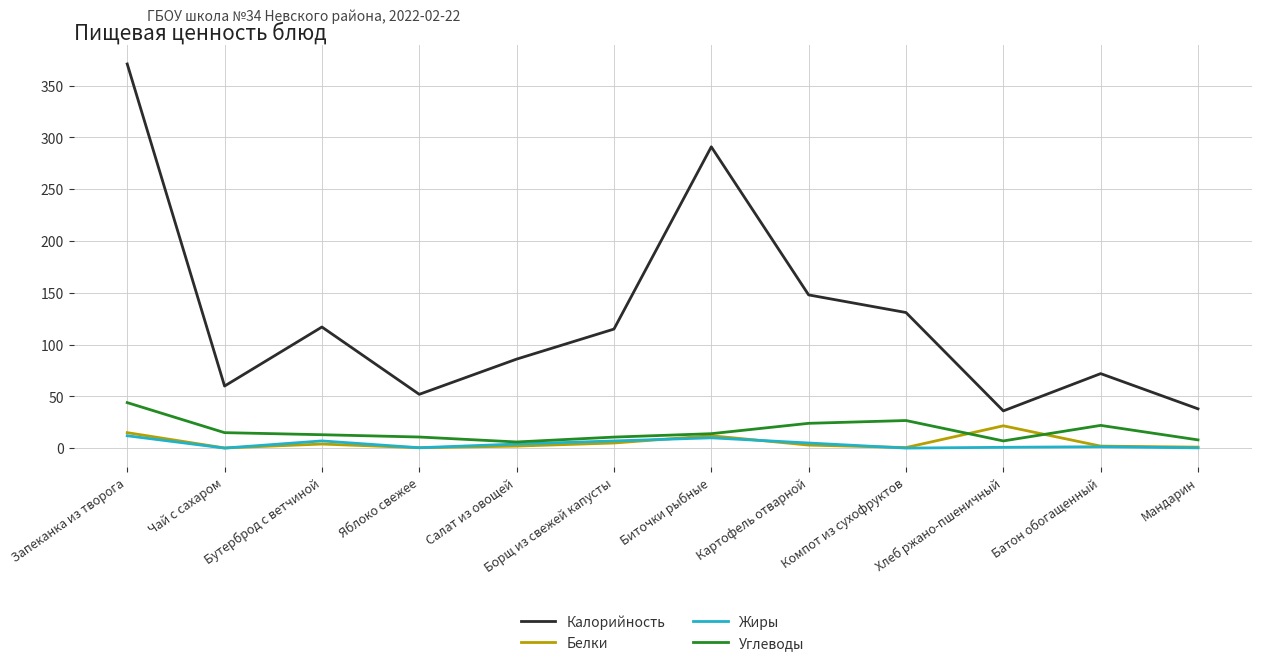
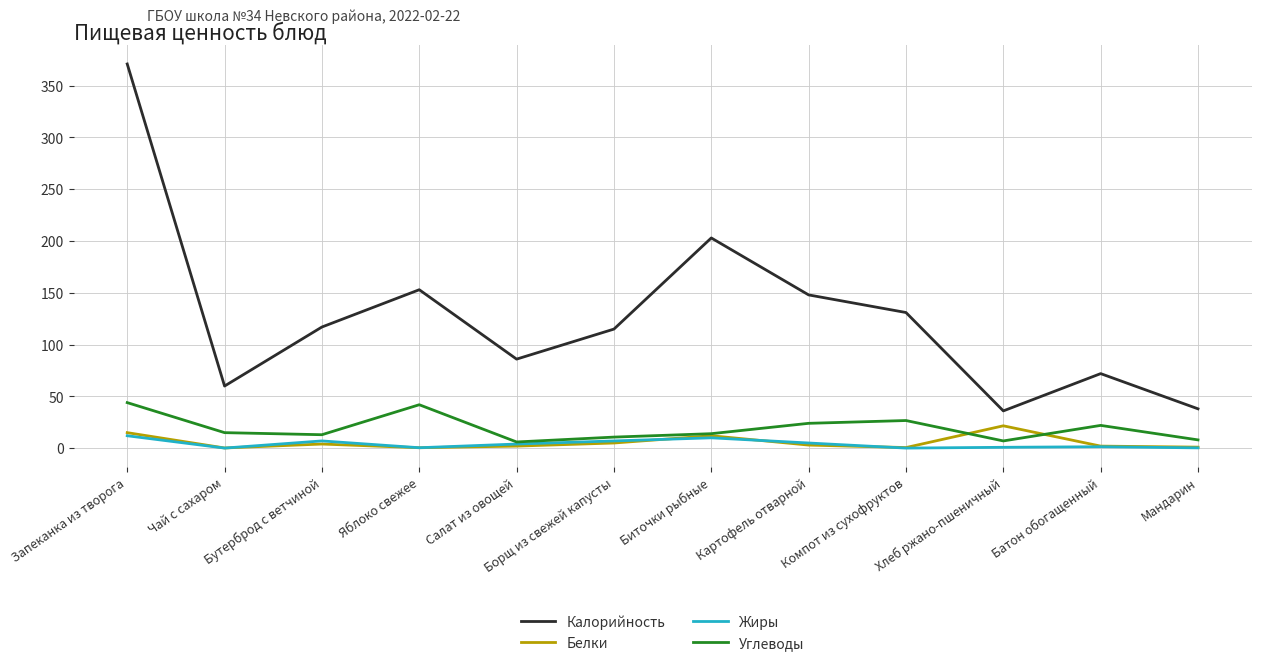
Калорийность, Яблоко свежее: 52 -> 153
Углеводы, Яблоко свежее: 11 -> 42
Калорийность, Биточки рыбные: 291 -> 203
